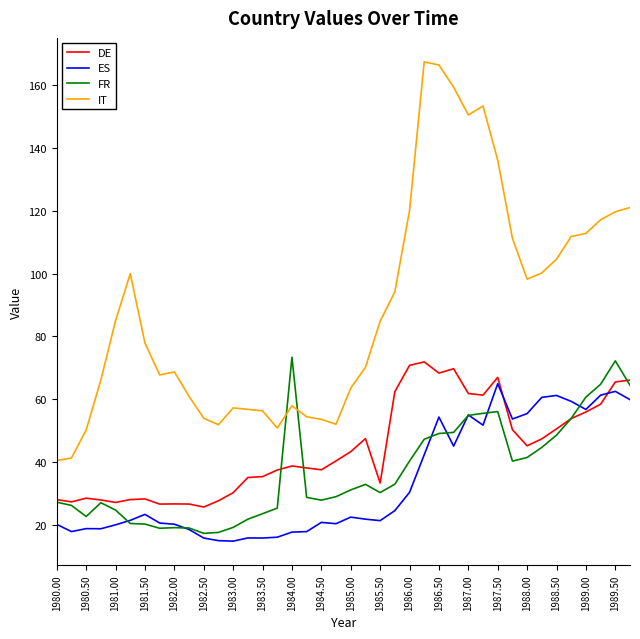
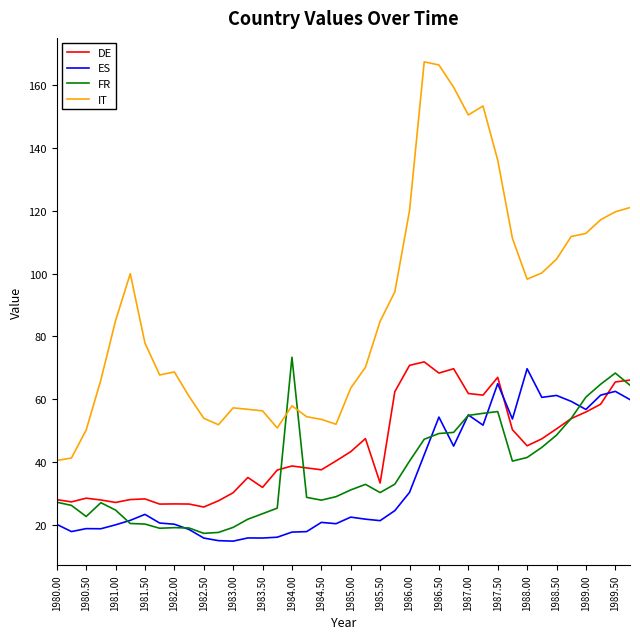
DE, 1983.50: 35 -> 32
ES, 1988.00: 55 -> 70
FR, 1989.50: 72 -> 68
